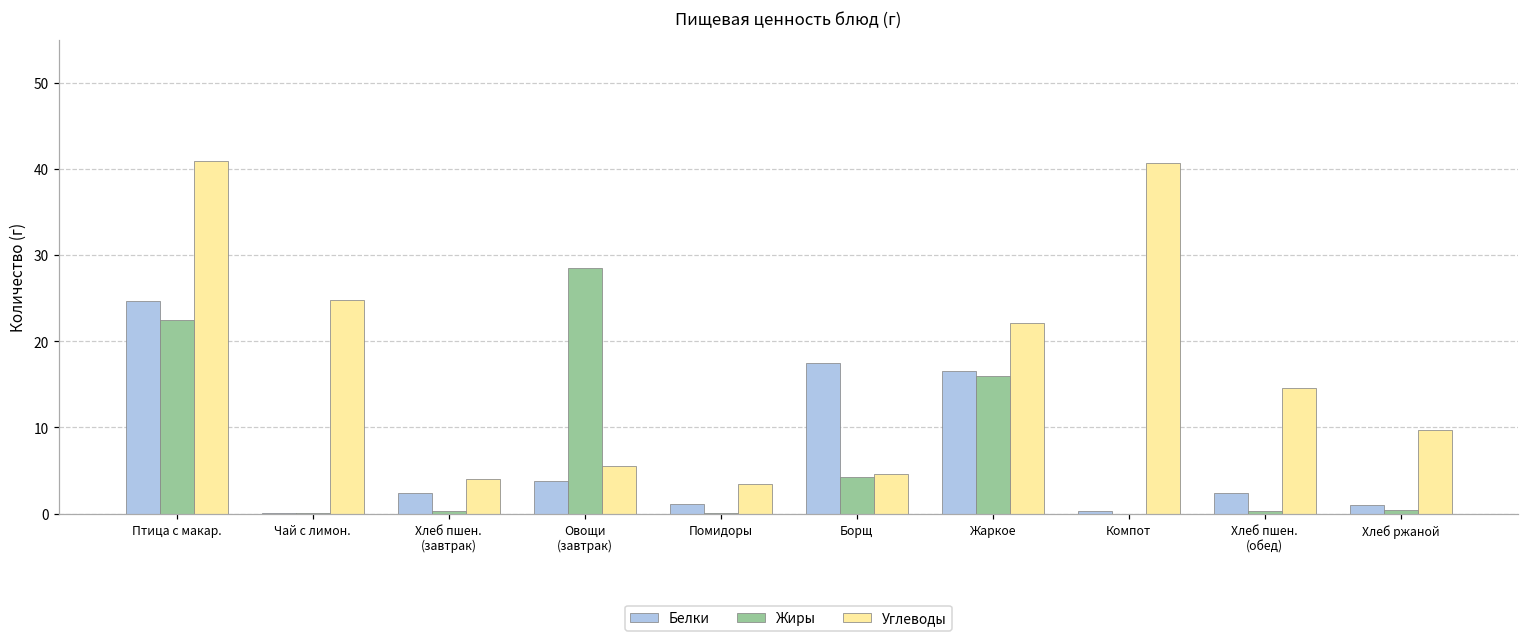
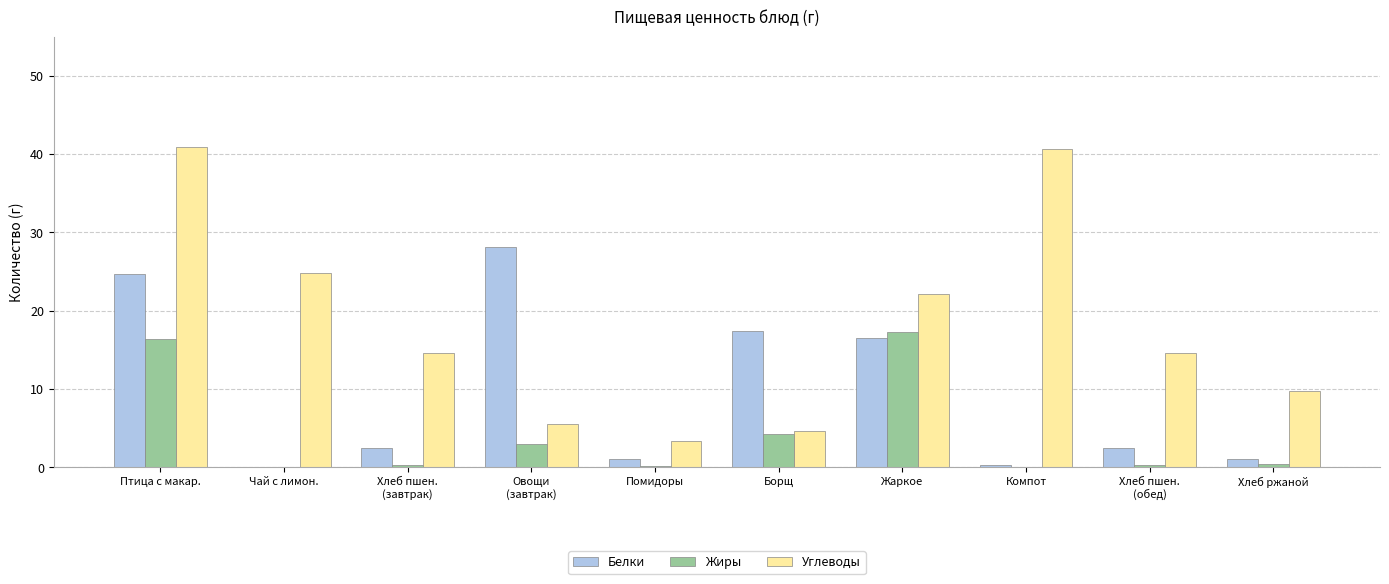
Жиры, Птица с макар.: 23 -> 16
Углеводы, Хлеб пшен. (завтрак): 4 -> 15
Белки, Овощи (завтрак): 4 -> 28
Жиры, Овощи (завтрак): 29 -> 3
Жиры, Жаркое: 16 -> 17
